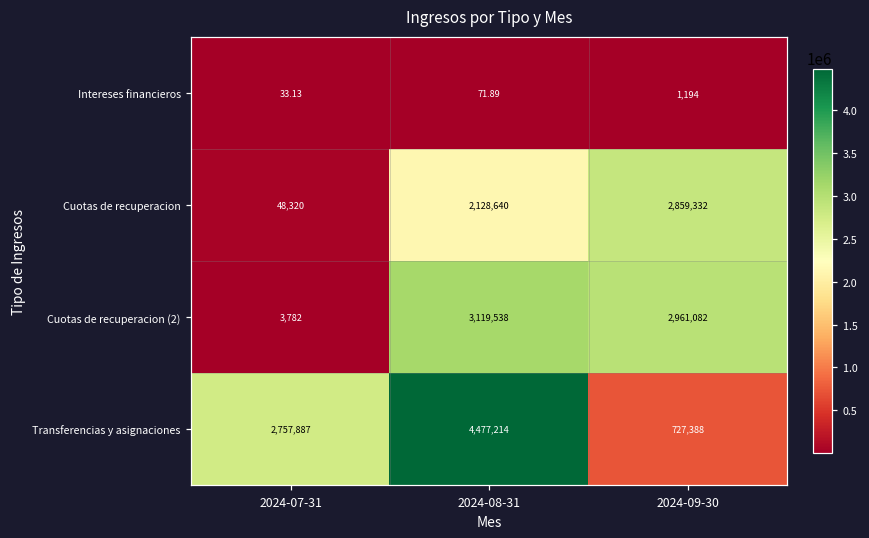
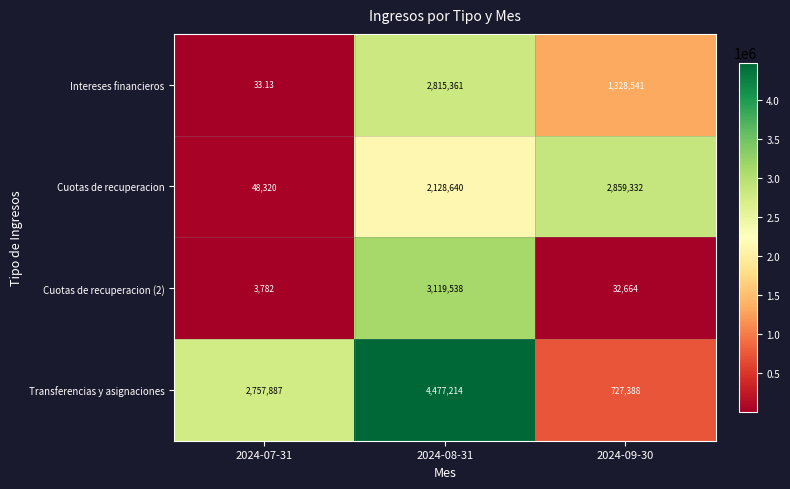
Intereses financieros, 2024-08-31: 71.89 -> 2,815,361
Intereses financieros, 2024-09-30: 1,194 -> 1,328,541
Cuotas de recuperacion (2), 2024-09-30: 2,961,082 -> 32,664
